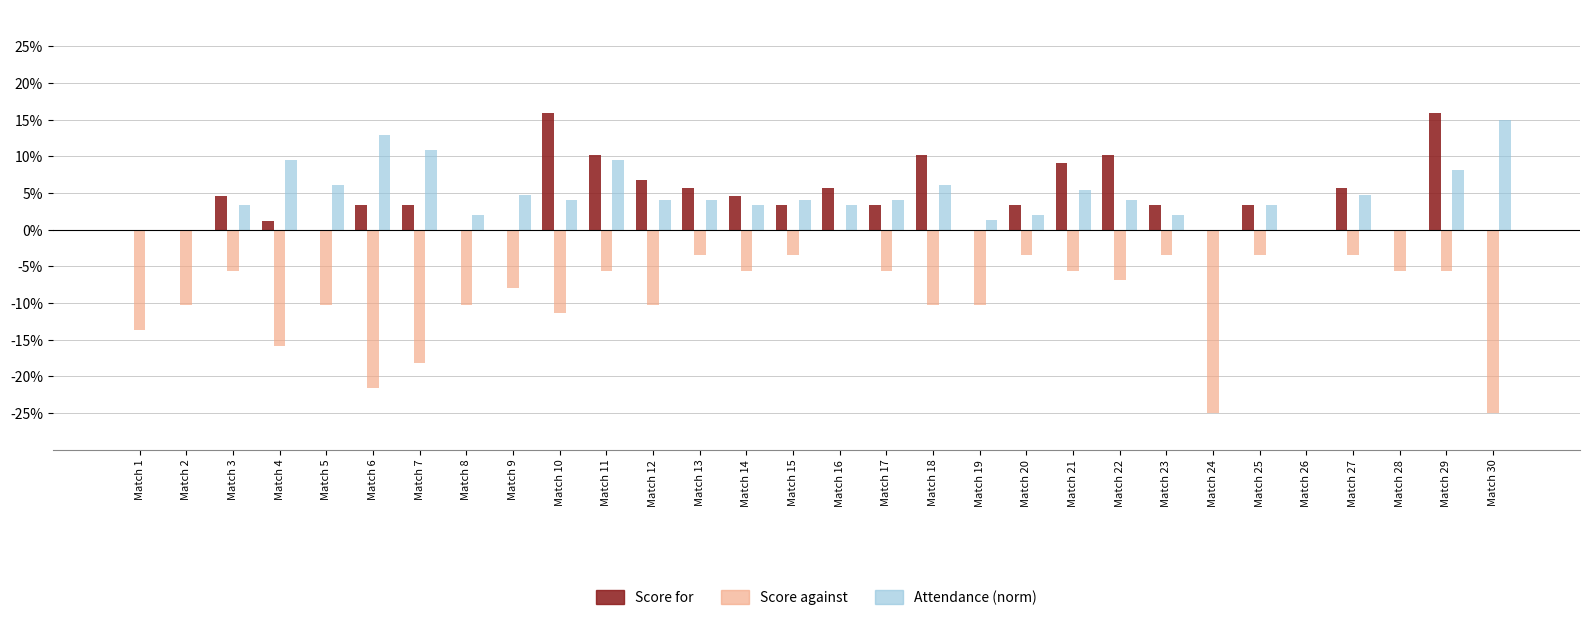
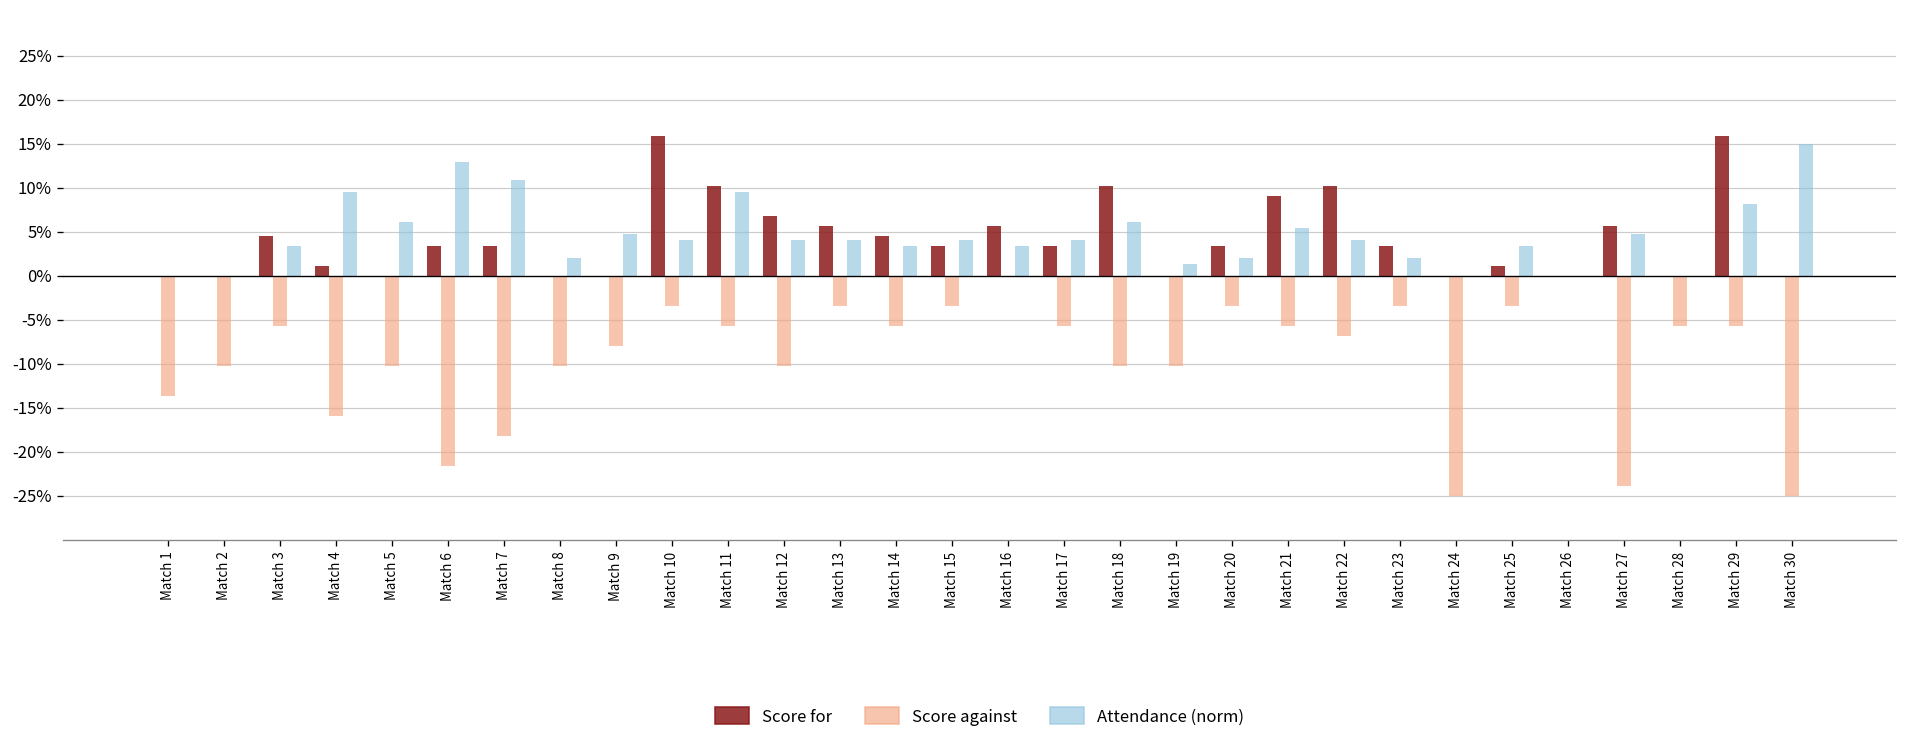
Score against, Match 10: -11% -> -3%
Score for, Match 25: 3% -> 1%
Score against, Match 27: -3% -> -24%
